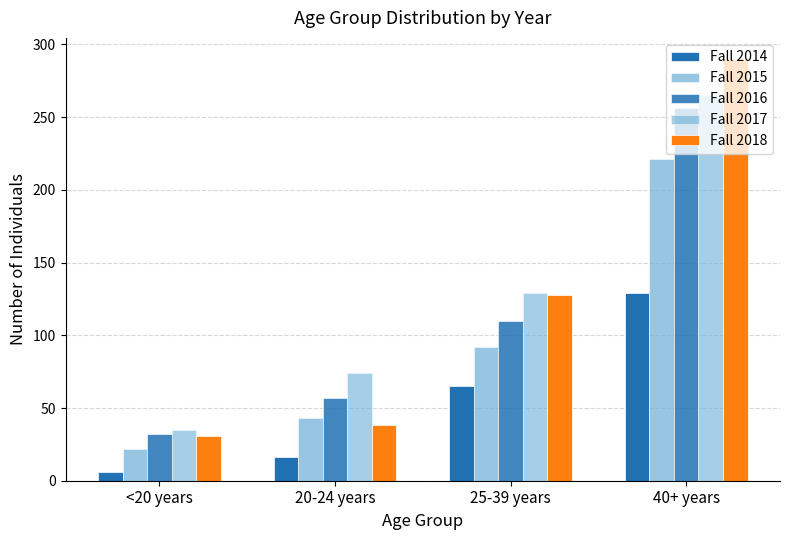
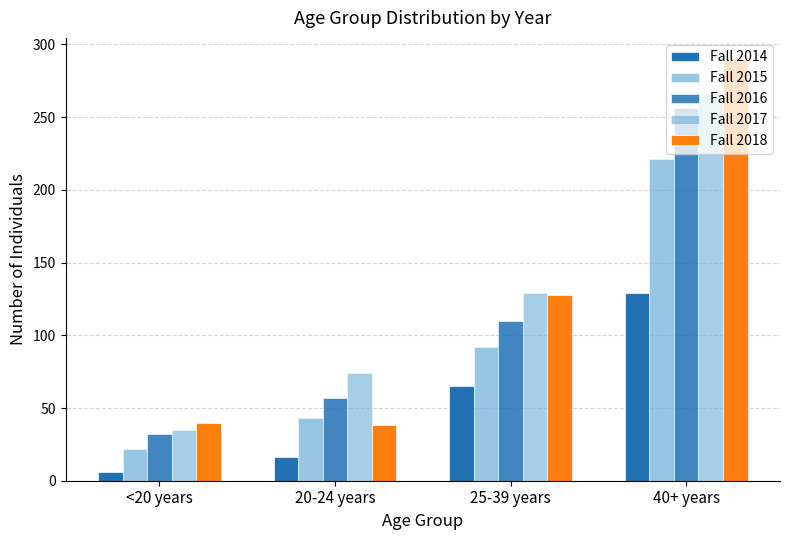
Fall 2018, <20 years: 31 -> 40
